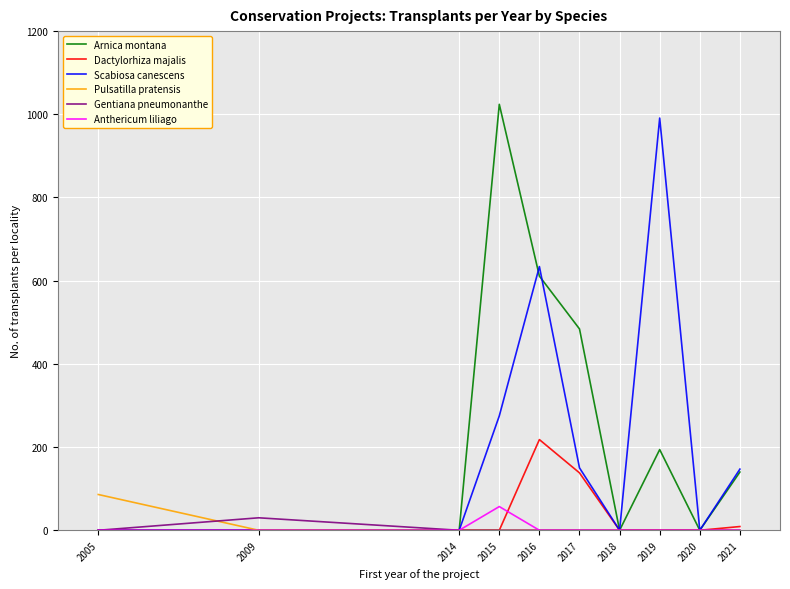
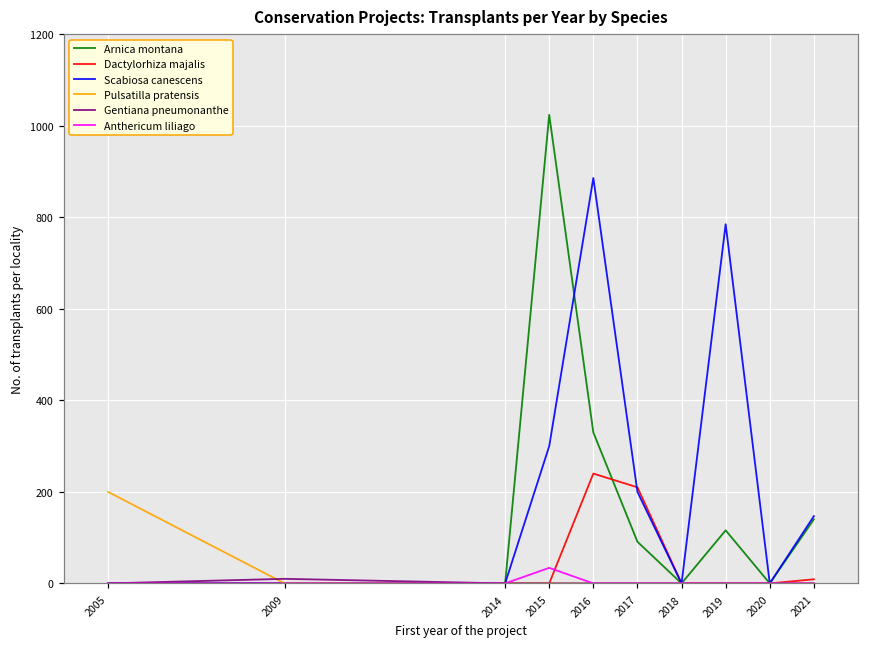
Pulsatilla pratensis, 2005: 90 -> 200
Gentiana pneumonanthe, 2009: 30 -> 10
Scabiosa canescens, 2015: 280 -> 300
Anthericum liliago, 2015: 60 -> 30
Arnica montana, 2016: 610 -> 330
Dactylorhiza majalis, 2016: 220 -> 240
Scabiosa canescens, 2016: 630 -> 890
Arnica montana, 2017: 480 -> 90
Dactylorhiza majalis, 2017: 140 -> 210
Scabiosa canescens, 2017: 150 -> 200
Arnica montana, 2019: 190 -> 120
Scabiosa canescens, 2019: 990 -> 790
